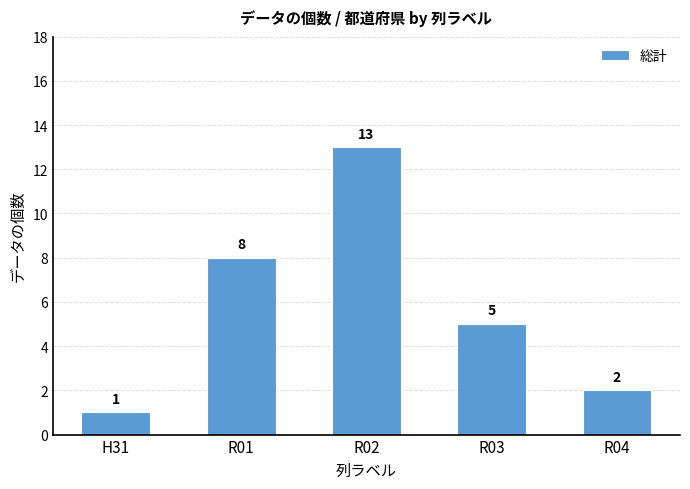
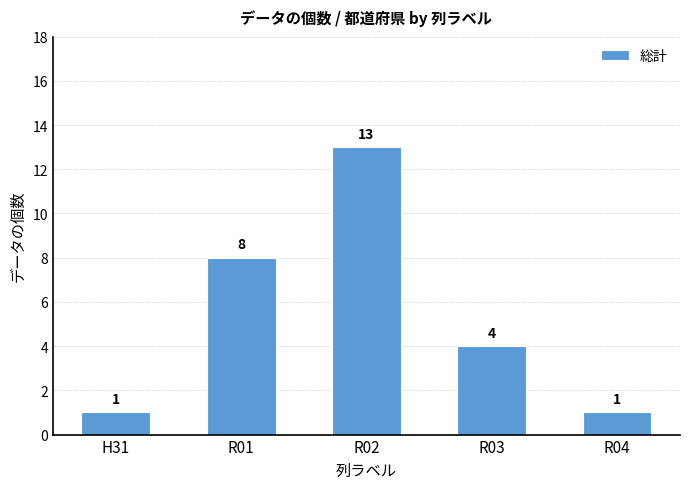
R03: 5 -> 4
R04: 2 -> 1
